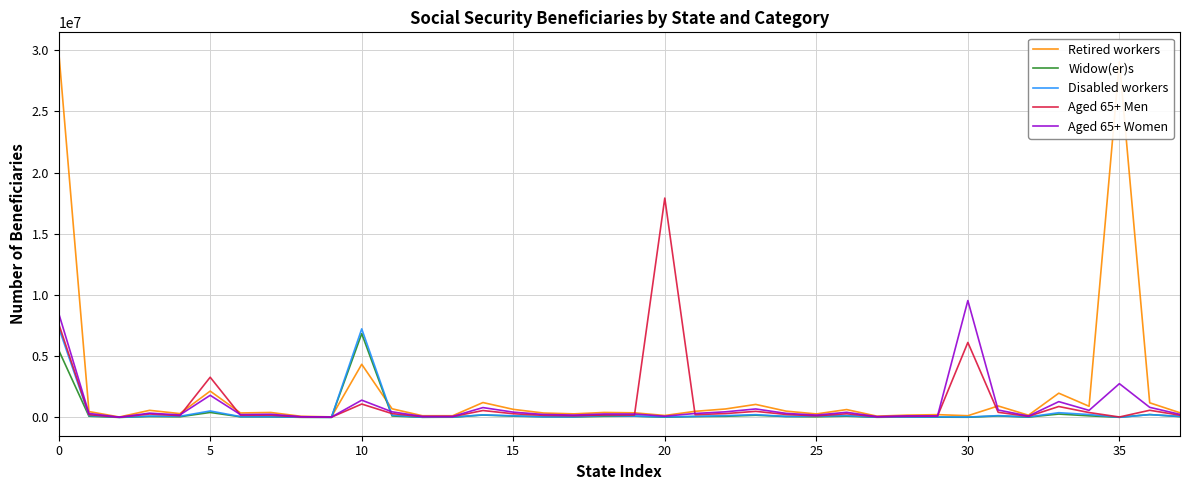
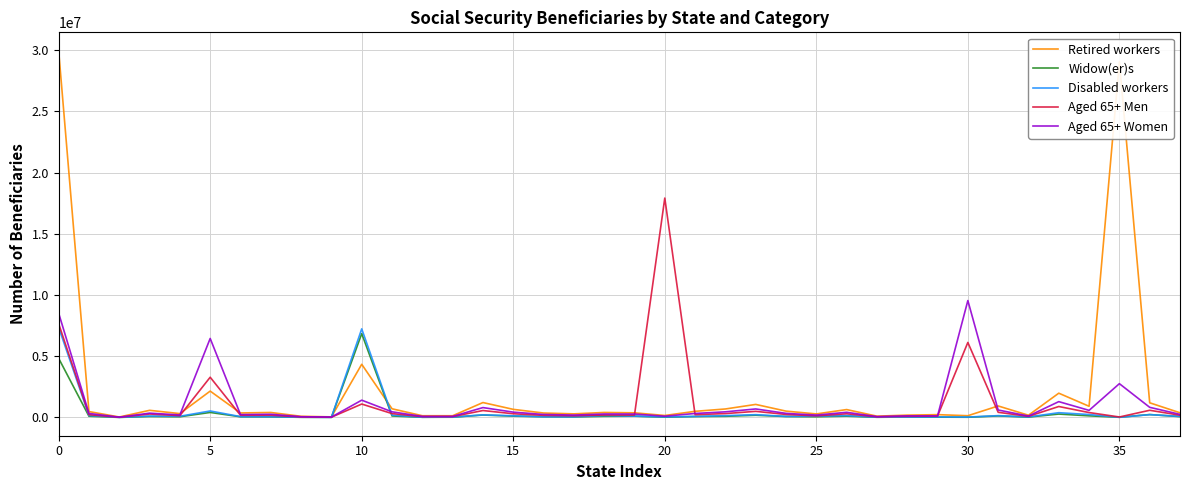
Widow(er)s, 0: 5500000 -> 4800000
Aged 65+ Women, 5: 1800000 -> 6500000
